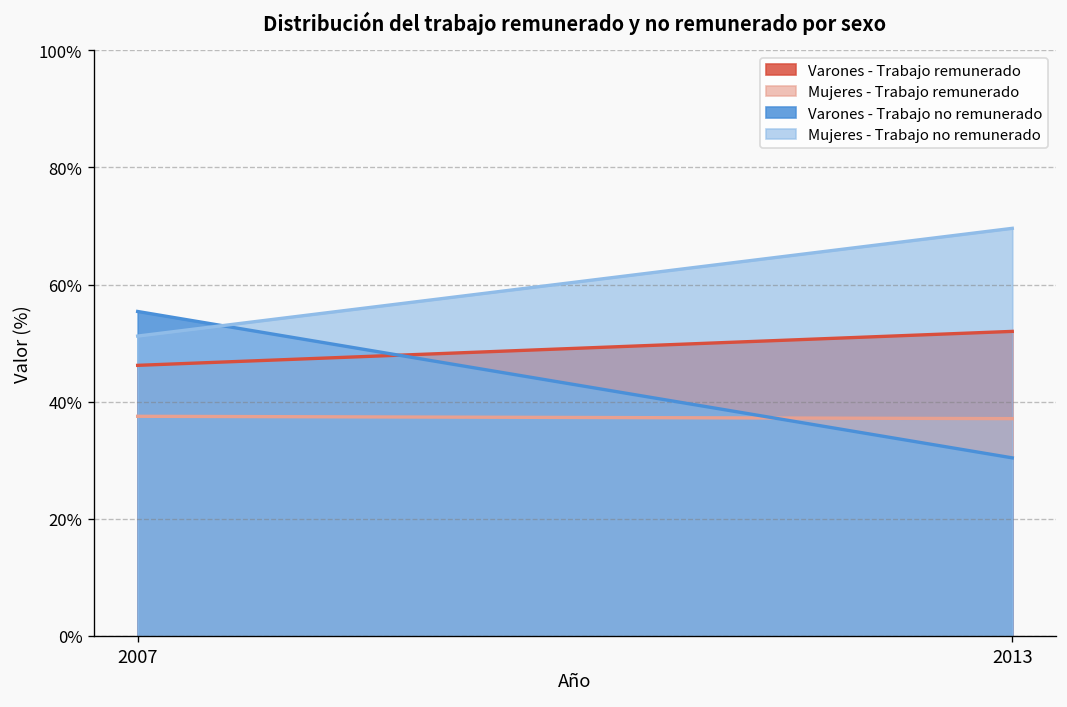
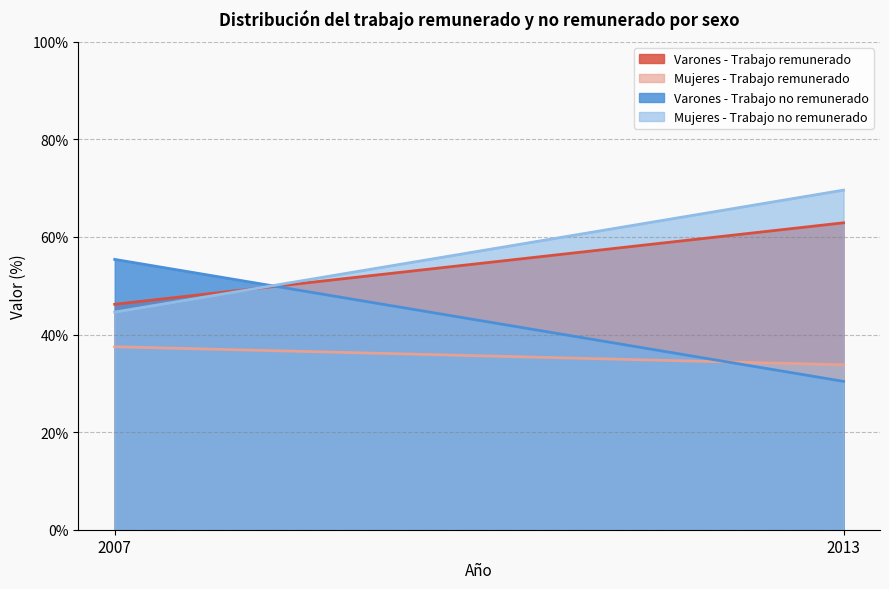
Mujeres - Trabajo no remunerado, 2007: 51% -> 45%
Varones - Trabajo remunerado, 2013: 52% -> 63%
Mujeres - Trabajo remunerado, 2013: 37% -> 34%
